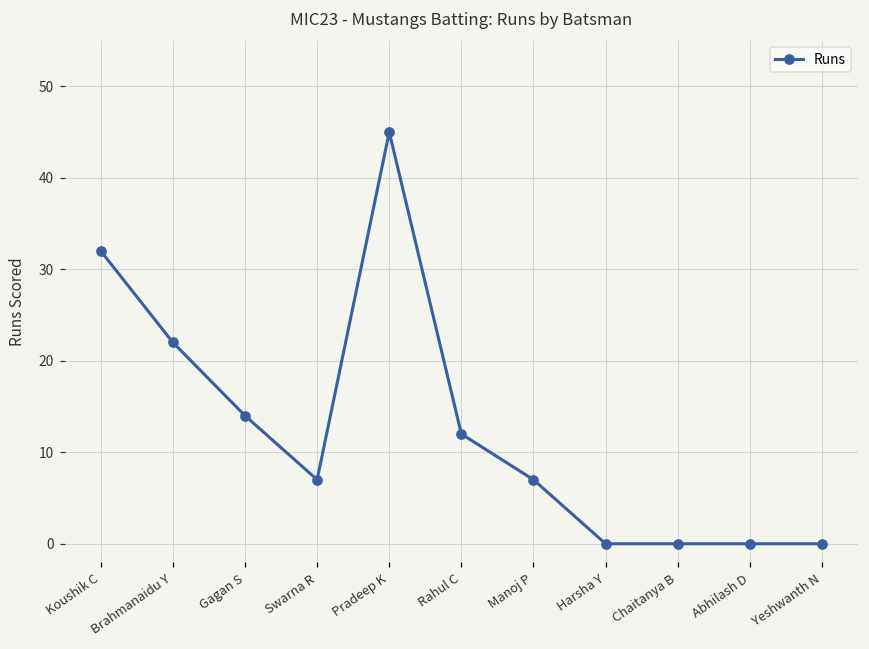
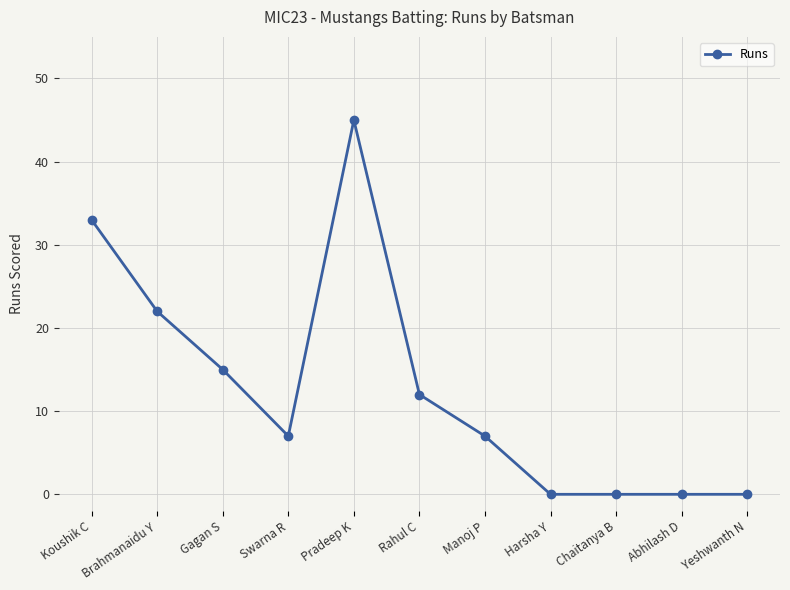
Koushik C: 32 -> 33
Gagan S: 14 -> 15
